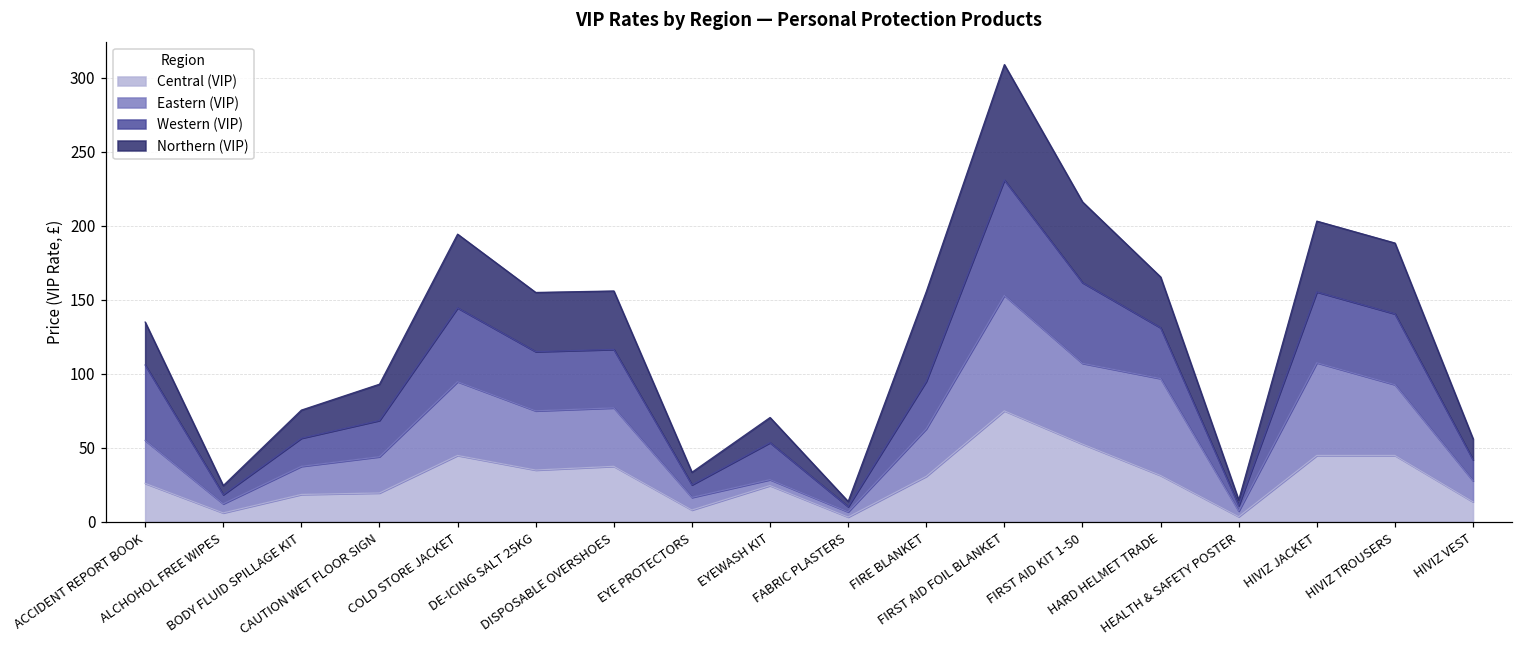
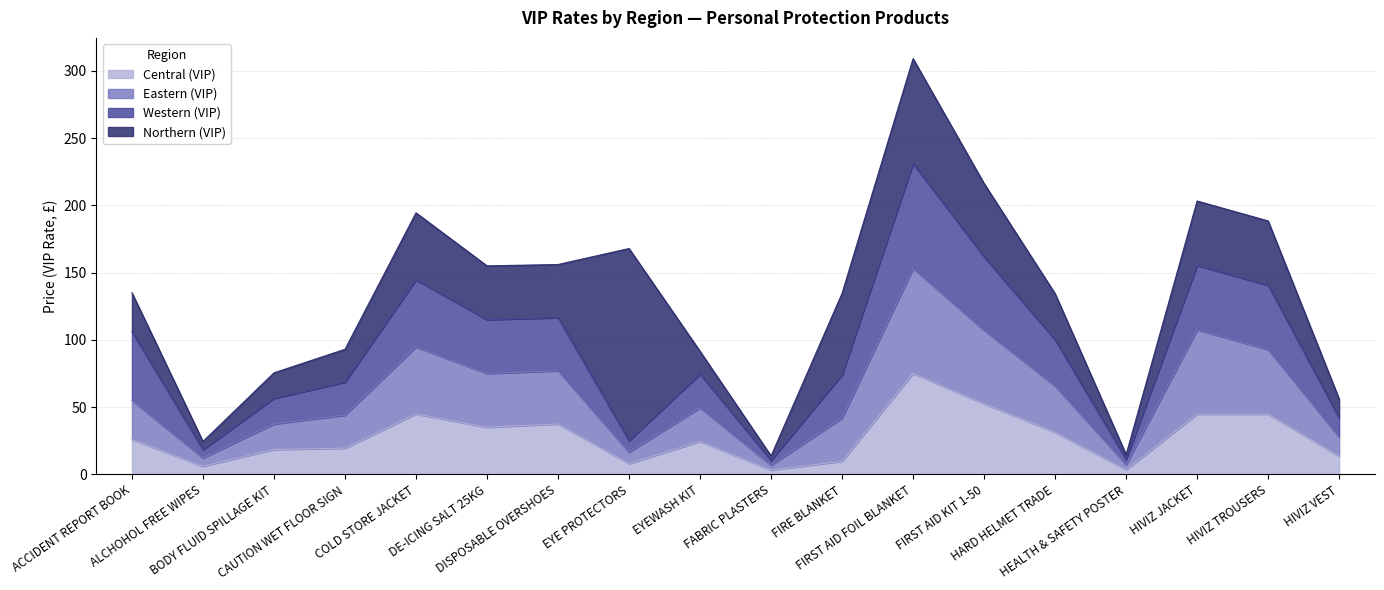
Northern (VIP), EYE PROTECTORS: 9 -> 143
Eastern (VIP), EYEWASH KIT: 4 -> 25
Central (VIP), FIRE BLANKET: 31 -> 10
Eastern (VIP), HARD HELMET TRADE: 65 -> 34
